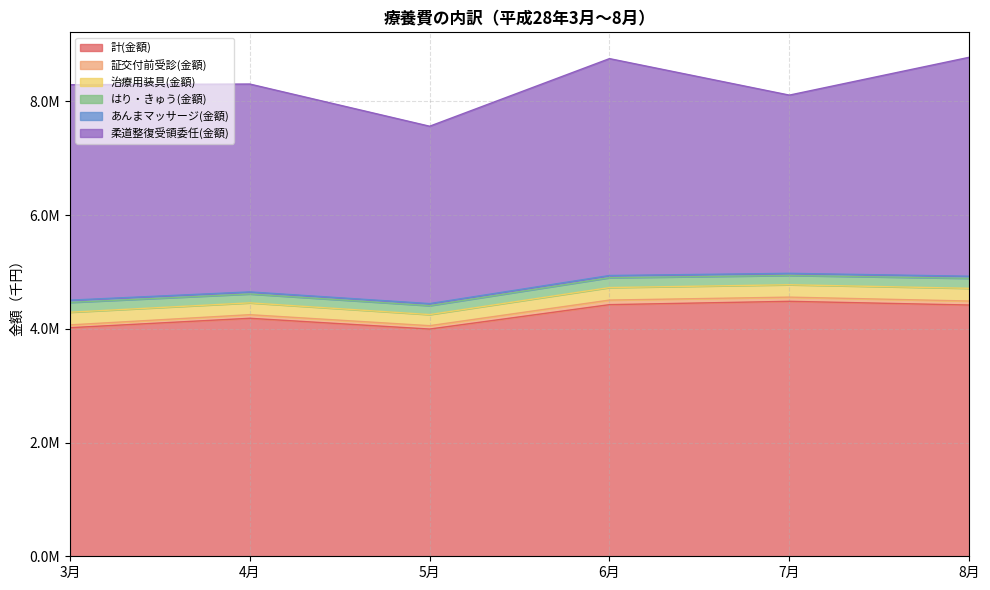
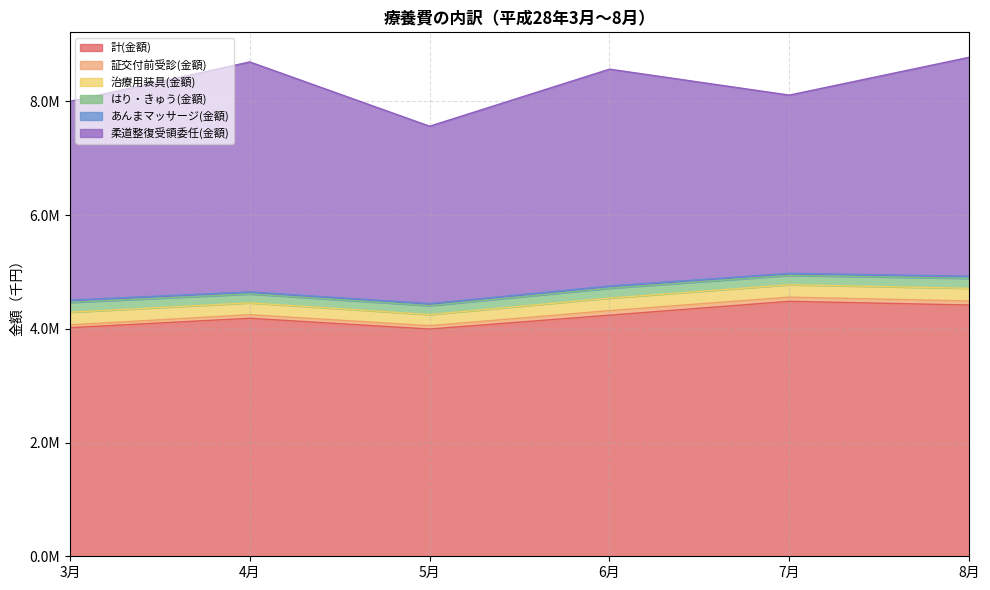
柔道整復受領委任(金額), 3月: 3800000 -> 3500000
柔道整復受領委任(金額), 4月: 3700000 -> 4000000
計(金額), 6月: 4400000 -> 4200000
